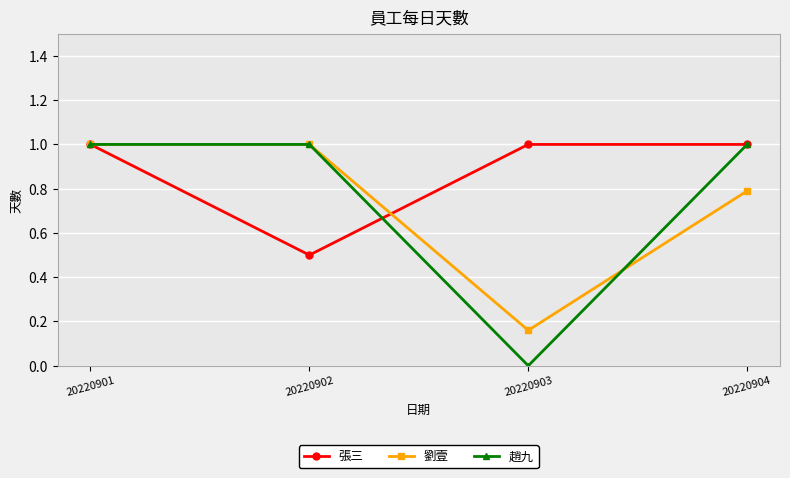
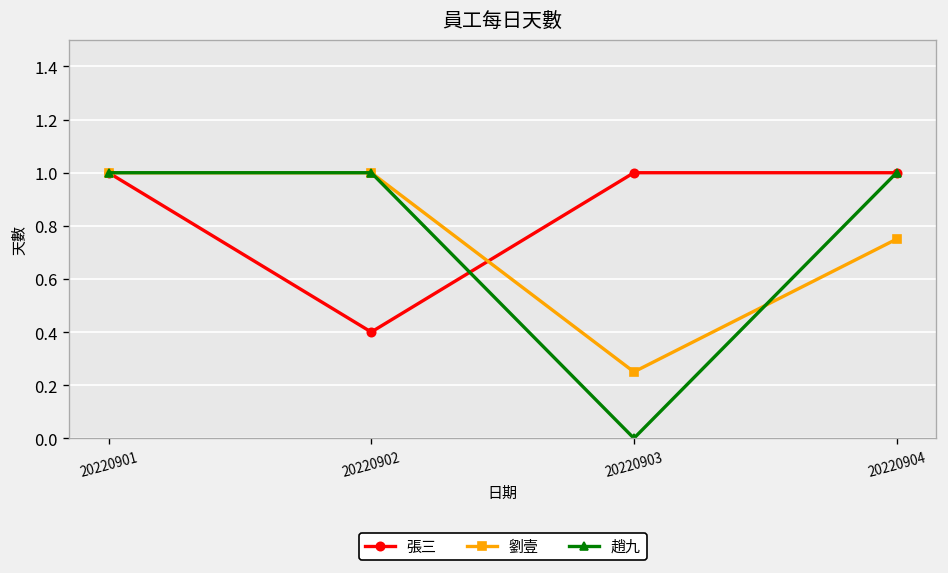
張三, 20220902: 0.5 -> 0.4
劉壹, 20220903: 0.16 -> 0.25
劉壹, 20220904: 0.79 -> 0.75
